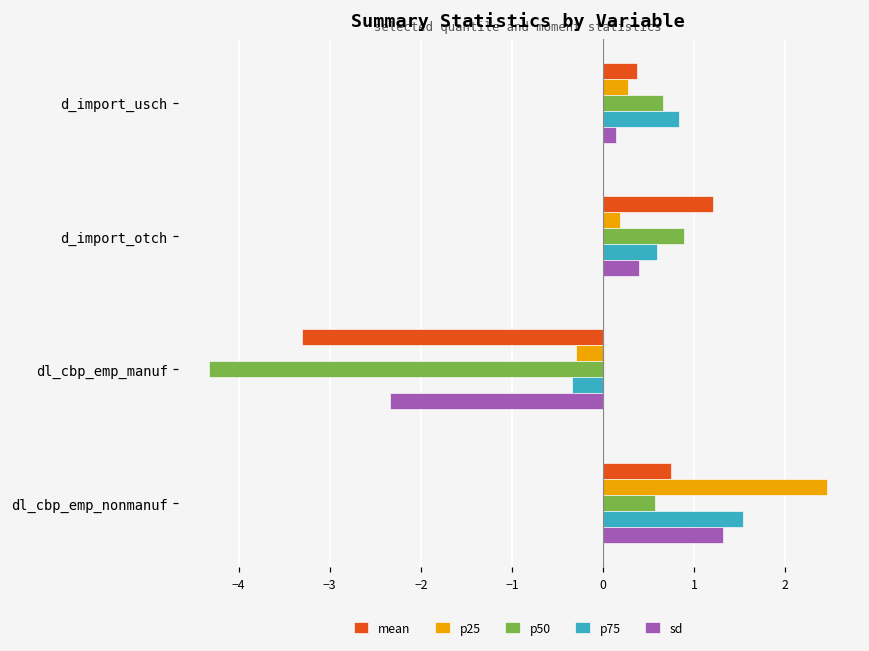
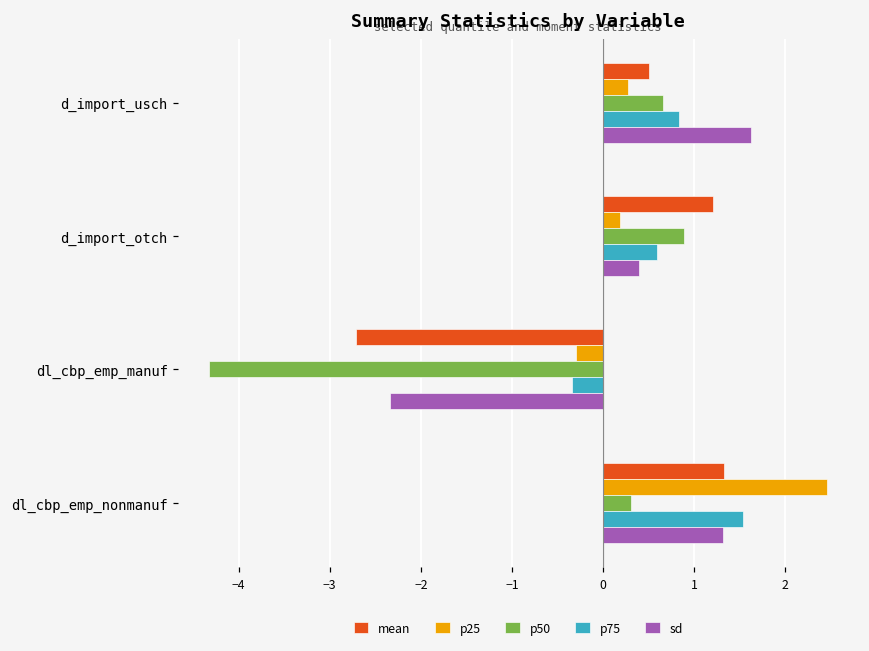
mean, d_import_usch: 0.4 -> 0.5
sd, d_import_usch: 0.1 -> 1.6
mean, dl_cbp_emp_manuf: -3.3 -> -2.7
mean, dl_cbp_emp_nonmanuf: 0.7 -> 1.3
p50, dl_cbp_emp_nonmanuf: 0.6 -> 0.3
